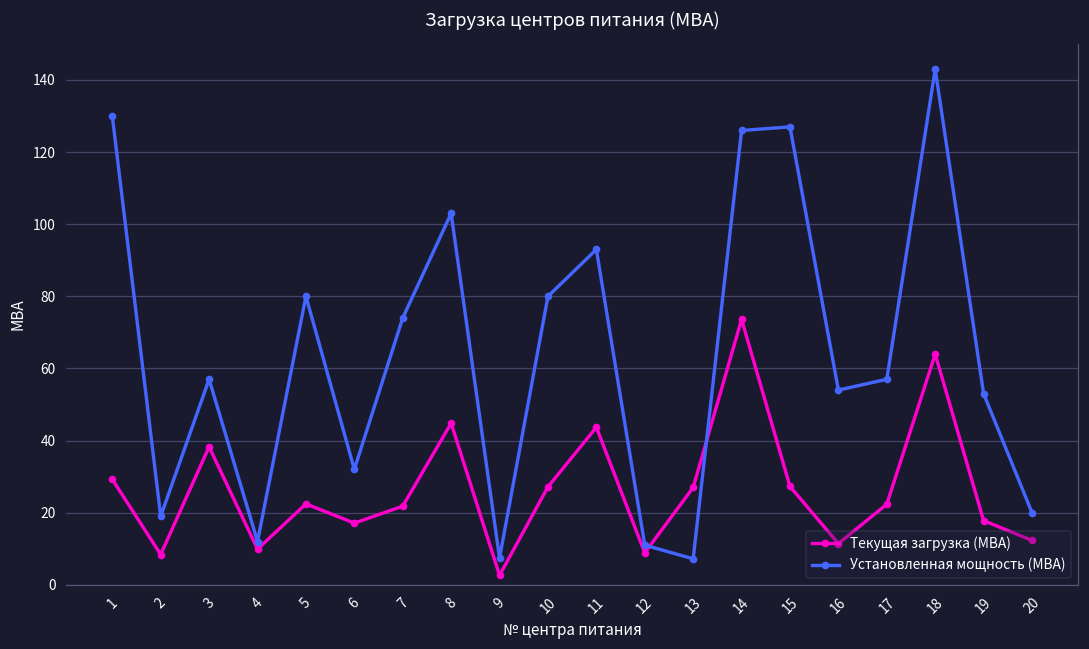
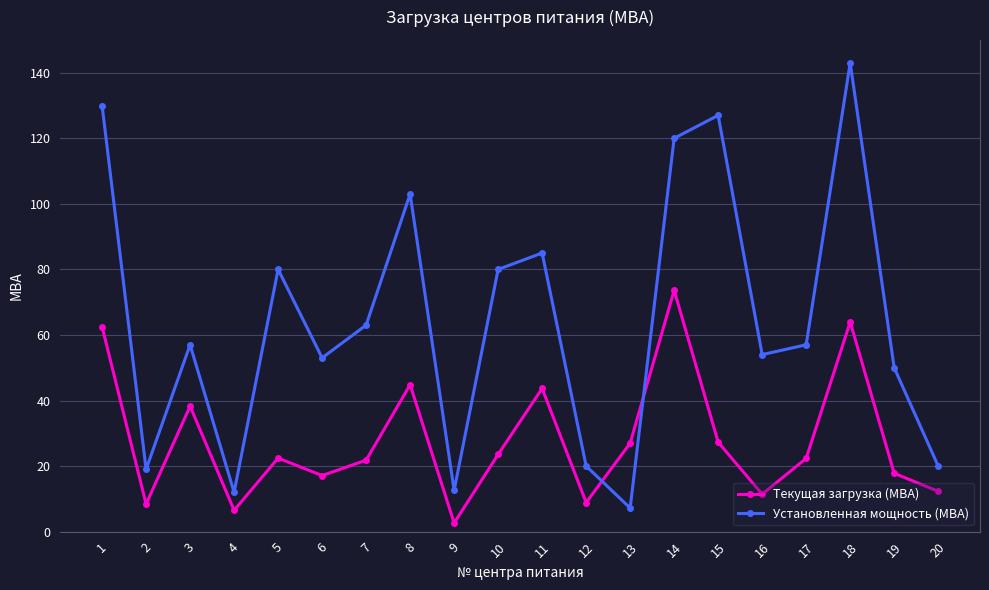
Текущая загрузка (МВА), 1: 29 -> 62
Текущая загрузка (МВА), 4: 10 -> 7
Установленная мощность (МВА), 6: 32 -> 53
Установленная мощность (МВА), 7: 74 -> 63
Установленная мощность (МВА), 9: 7 -> 13
Текущая загрузка (МВА), 10: 27 -> 24
Установленная мощность (МВА), 11: 93 -> 85
Установленная мощность (МВА), 12: 11 -> 20
Установленная мощность (МВА), 14: 126 -> 120
Установленная мощность (МВА), 19: 53 -> 50
